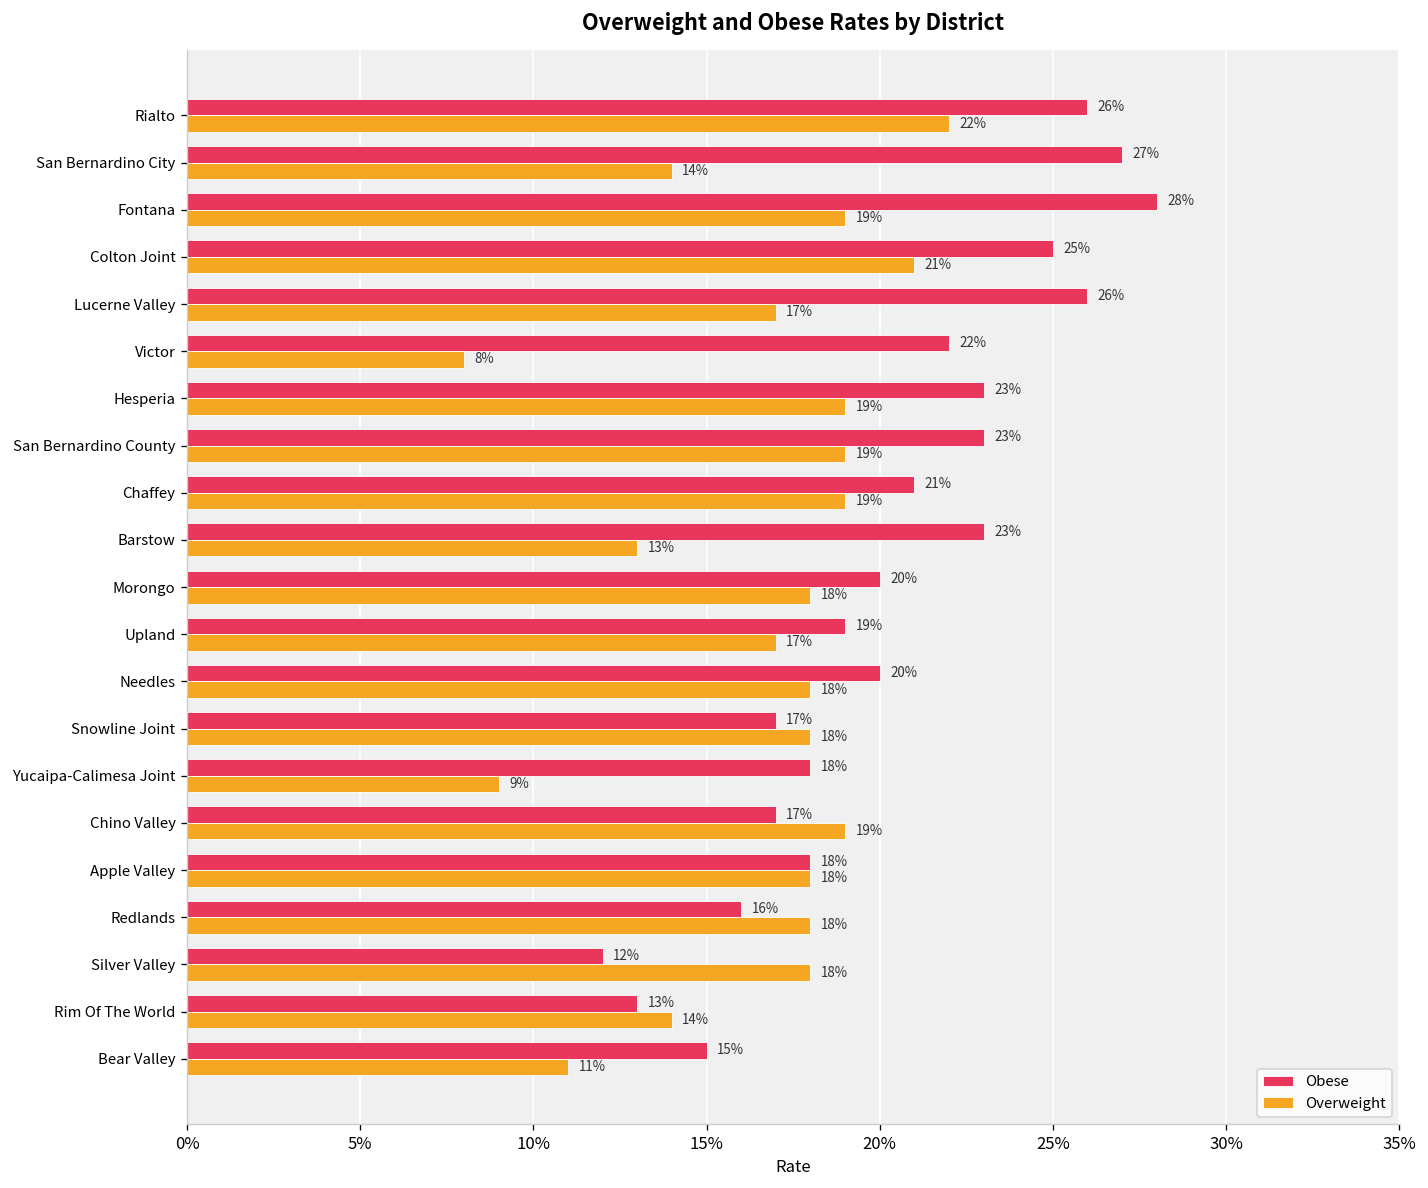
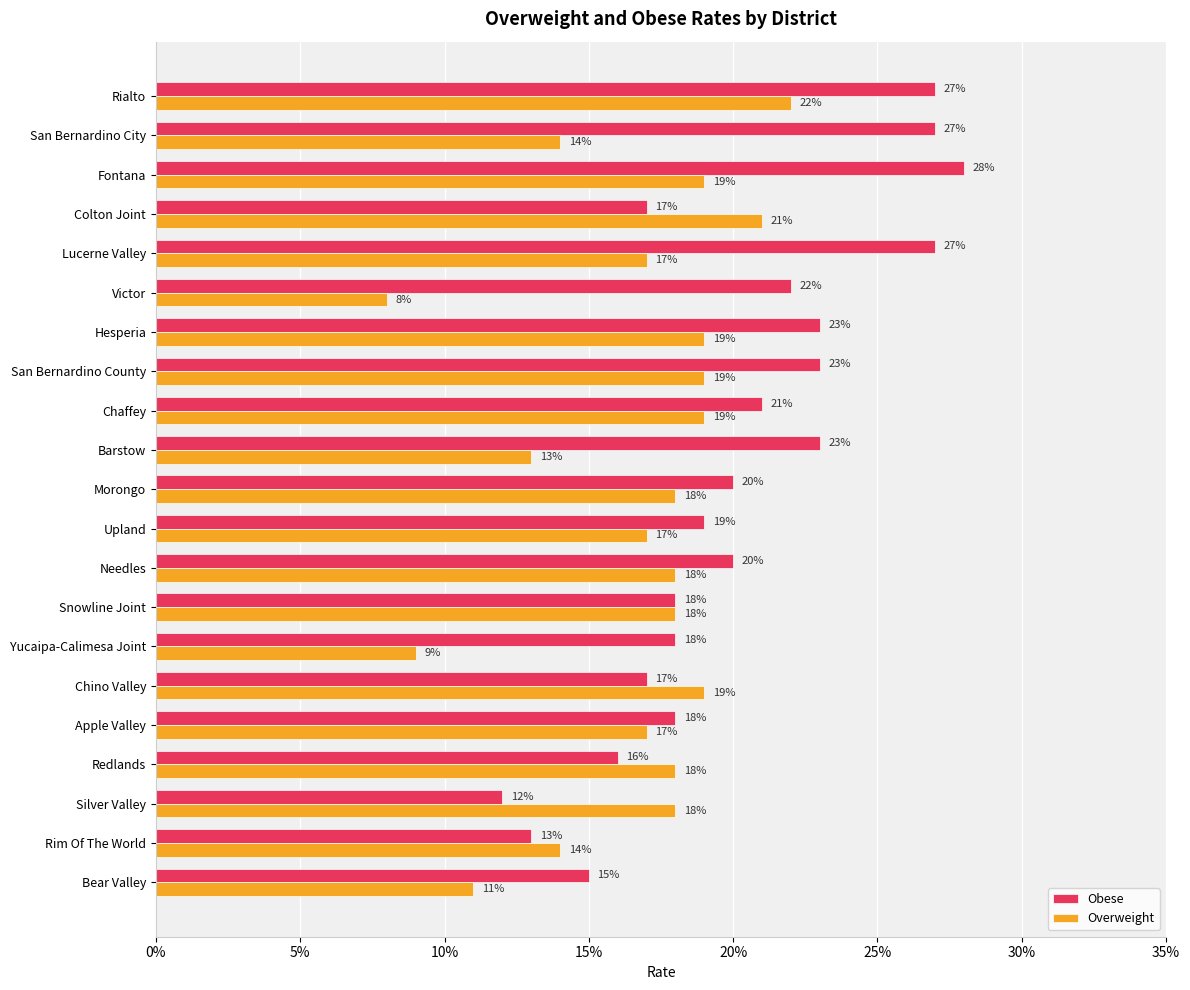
Obese, Rialto: 26% -> 27%
Obese, Colton Joint: 25% -> 17%
Obese, Lucerne Valley: 26% -> 27%
Obese, Snowline Joint: 17% -> 18%
Overweight, Apple Valley: 18% -> 17%
